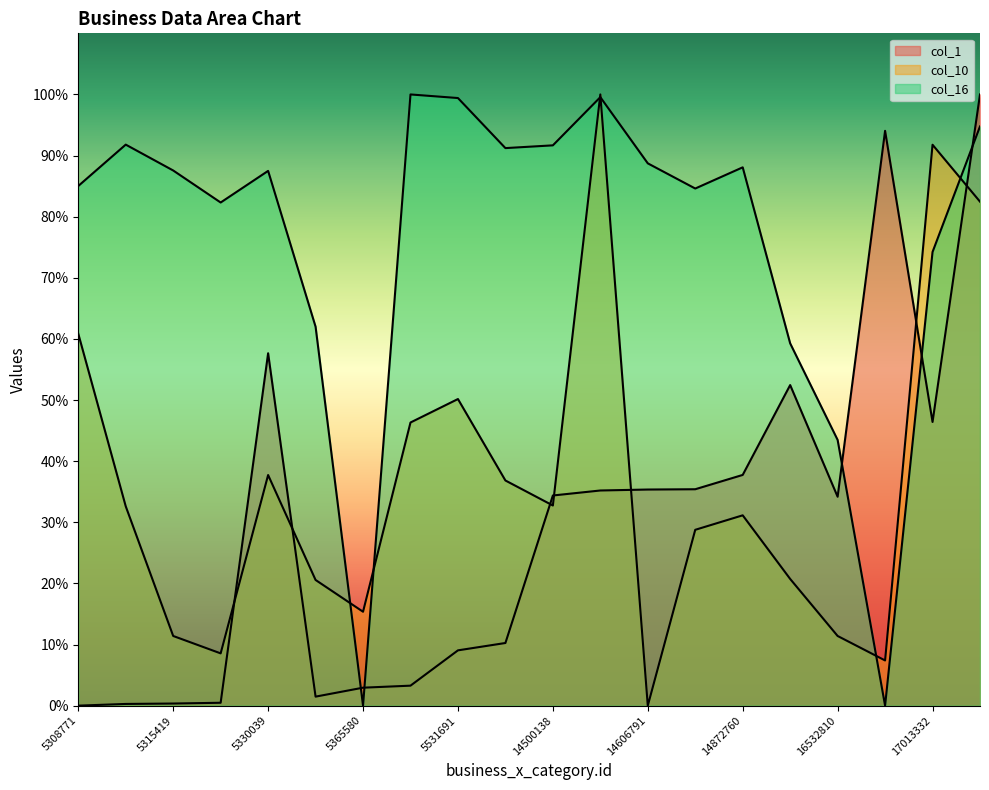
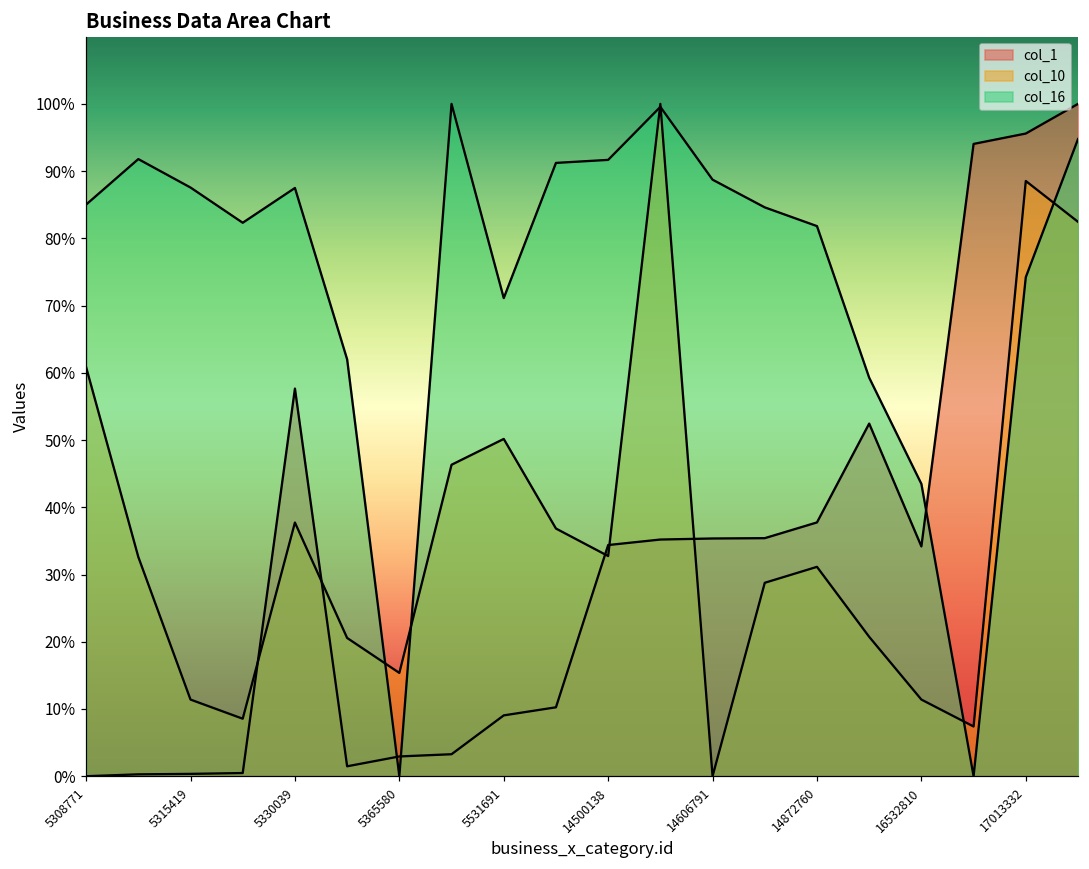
col_16, 5531691: 99% -> 71%
col_16, 14872760: 88% -> 82%
col_1, 17013332: 46% -> 96%
col_10, 17013332: 92% -> 89%
